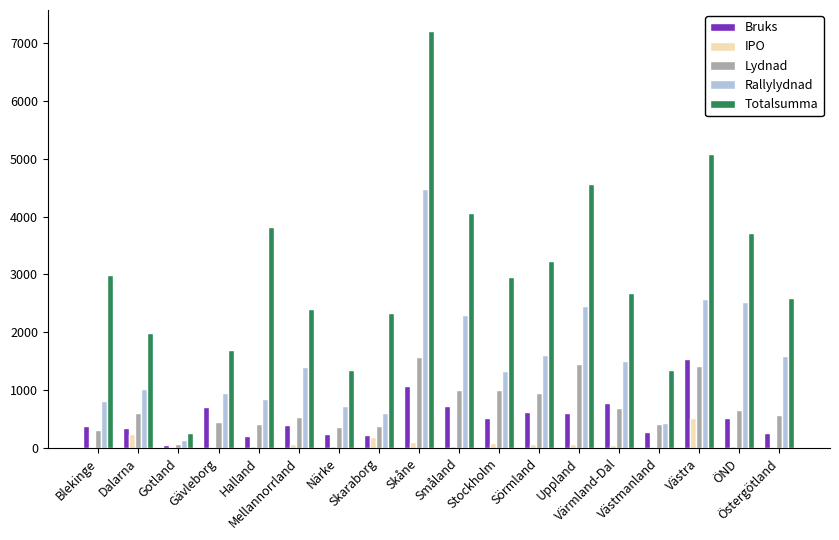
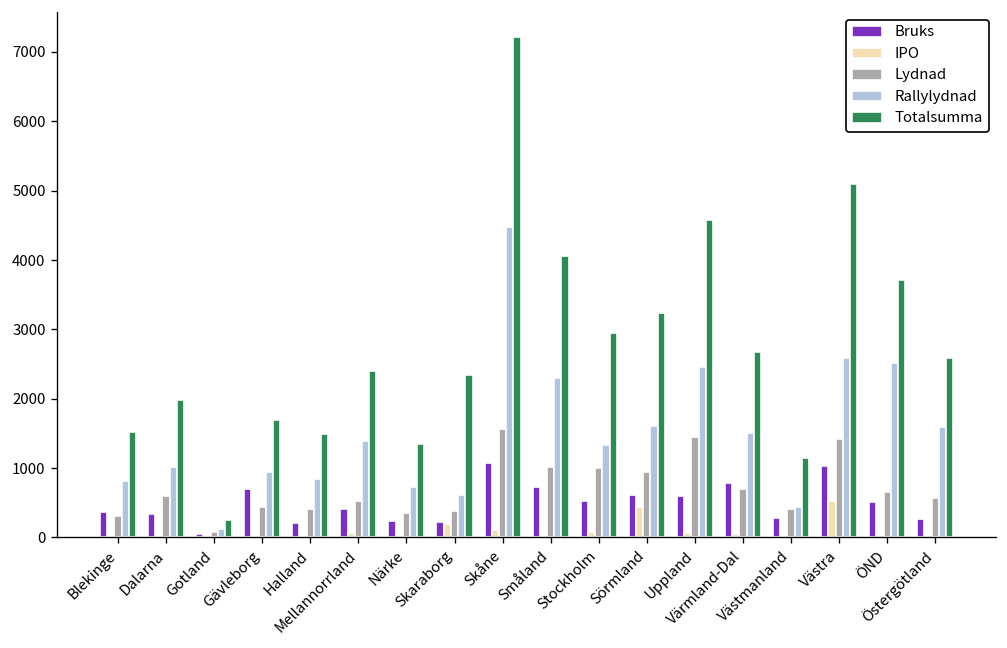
Totalsumma, Blekinge: 3000 -> 1500
IPO, Dalarna: 200 -> 0
Totalsumma, Halland: 3800 -> 1500
IPO, Sörmland: 100 -> 400
Totalsumma, Västmanland: 1300 -> 1100
Bruks, Västra: 1500 -> 1000
